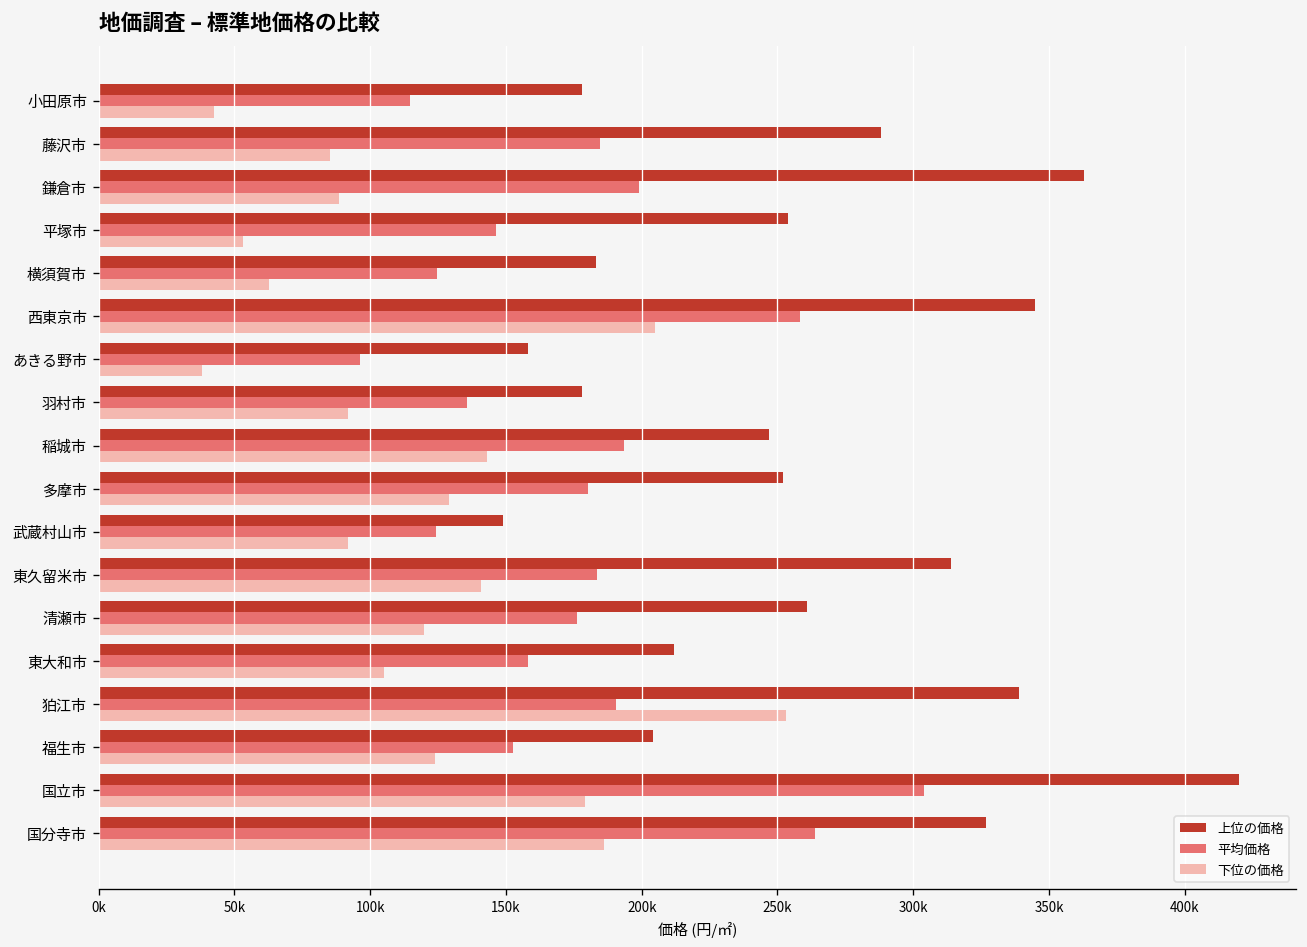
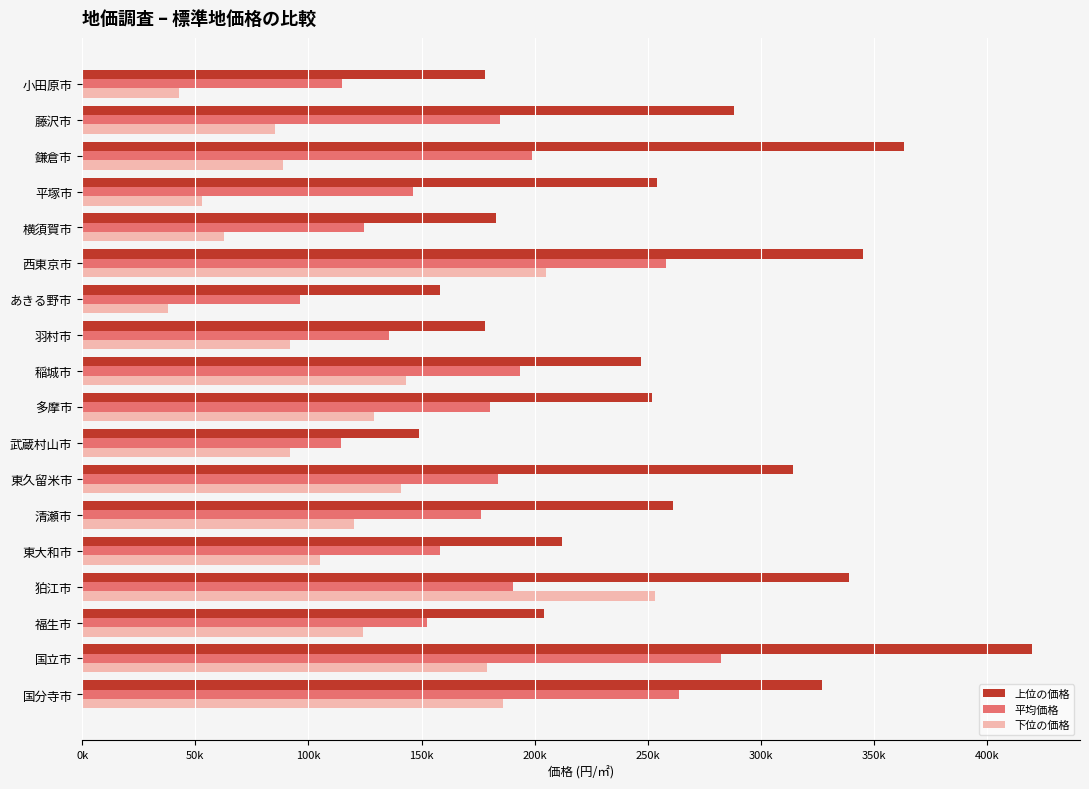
平均価格, 武蔵村山市: 124000 -> 114000
平均価格, 国立市: 304000 -> 282000
